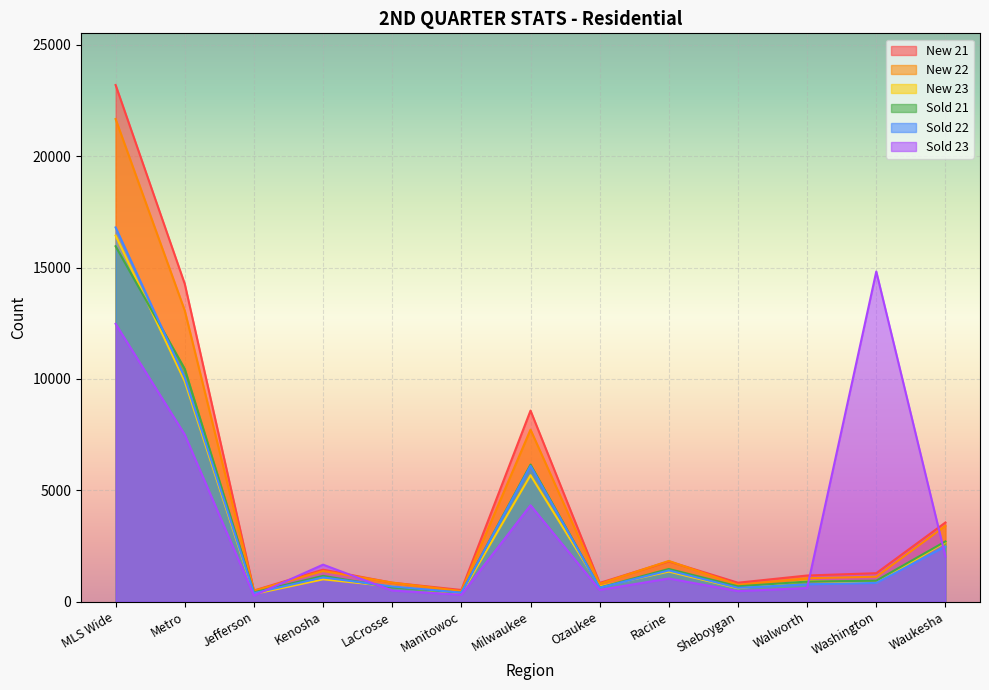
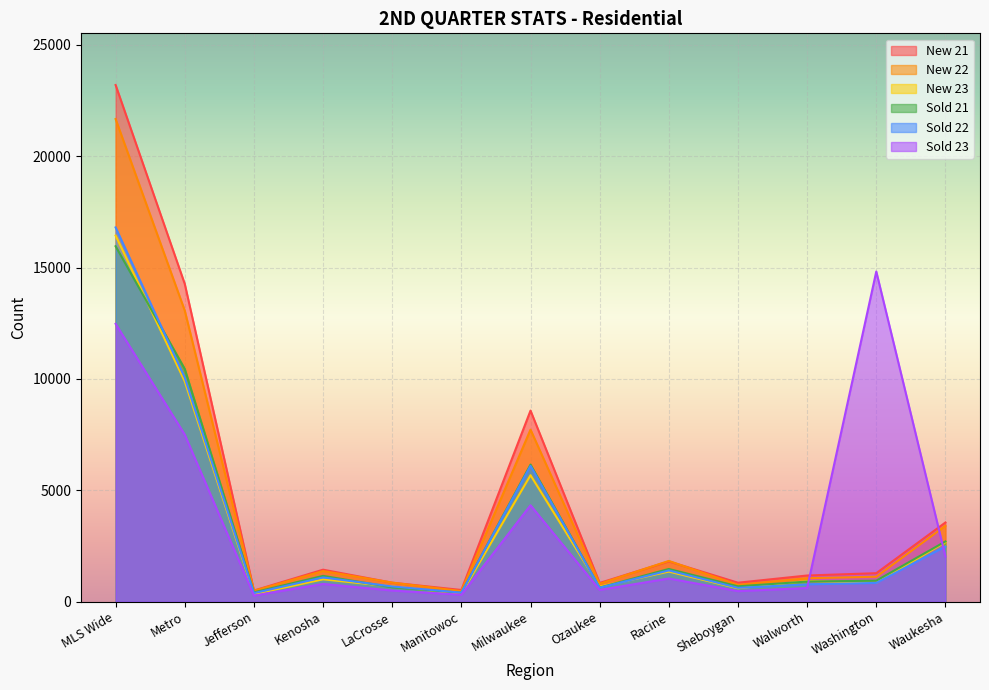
Sold 23, Kenosha: 1700 -> 800
